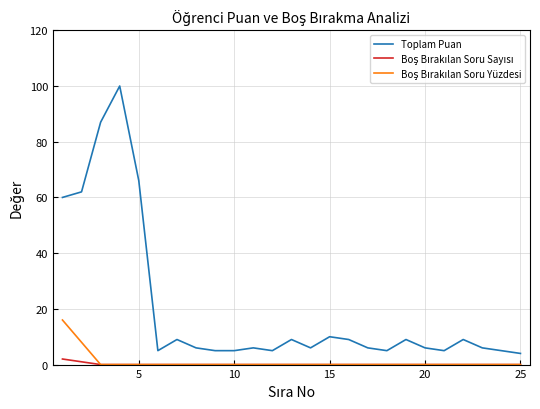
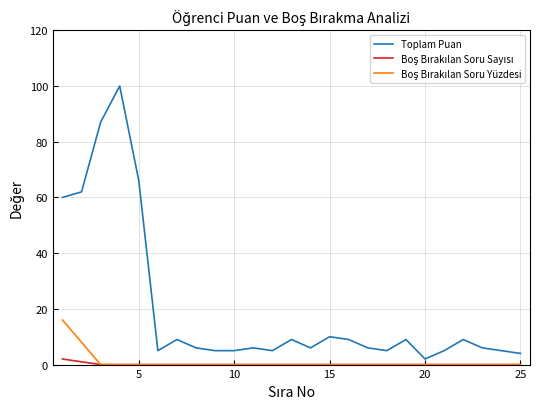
Toplam Puan, 20: 6 -> 2
